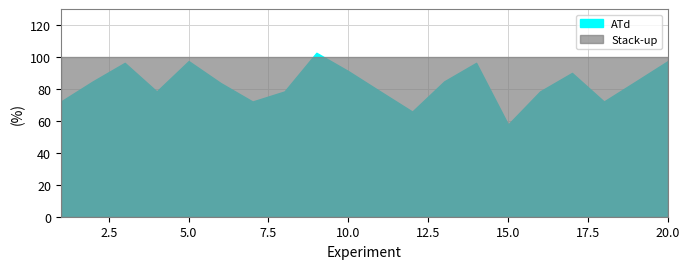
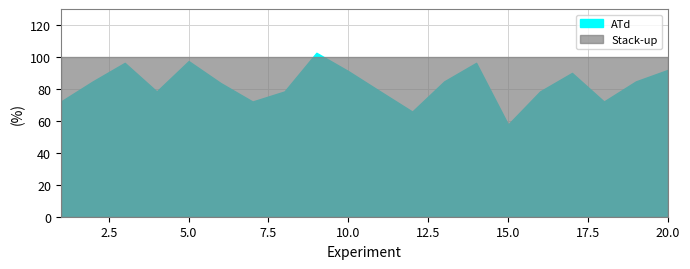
ATd, 20.0: 97 -> 92
